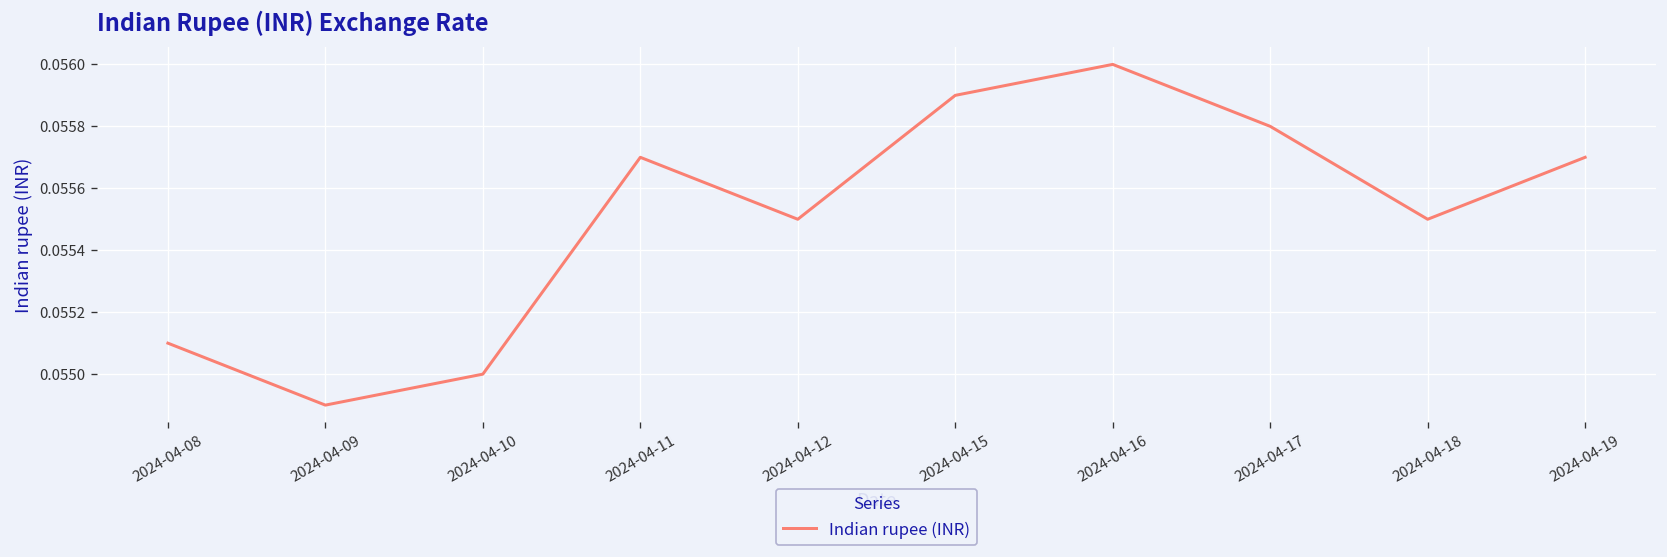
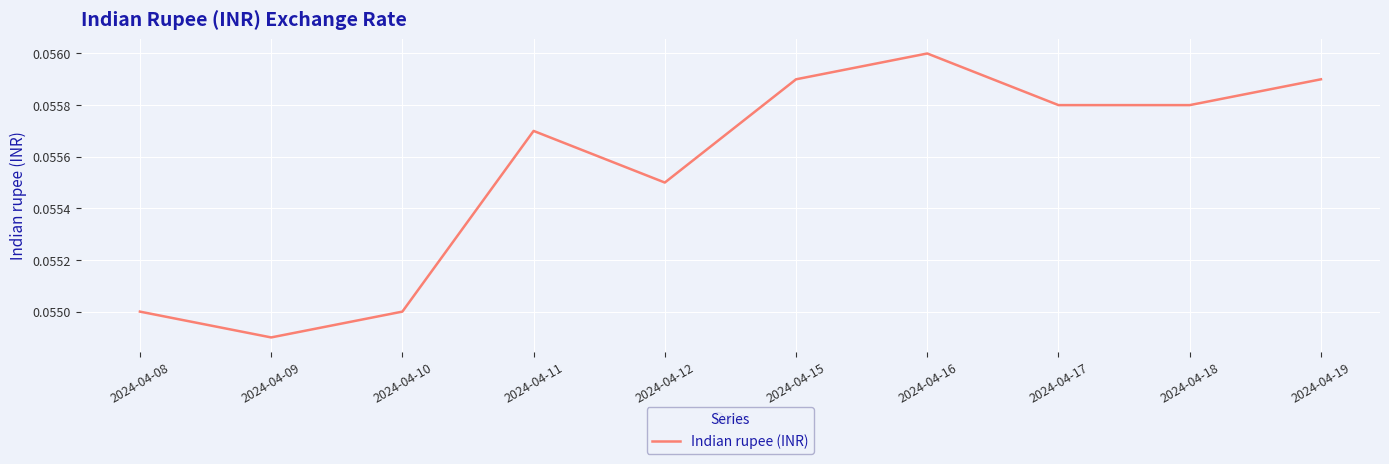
2024-04-08: 0.0551 -> 0.0550
2024-04-18: 0.0555 -> 0.0558
2024-04-19: 0.0557 -> 0.0559
